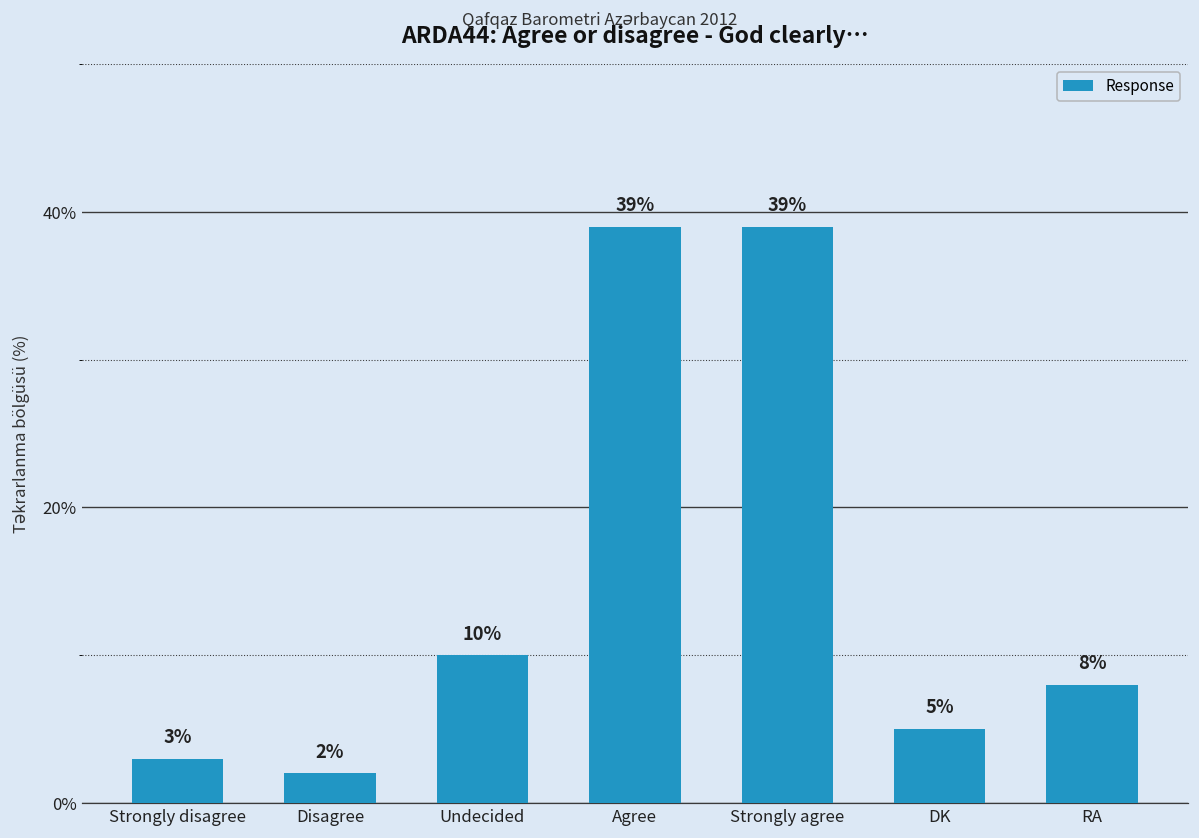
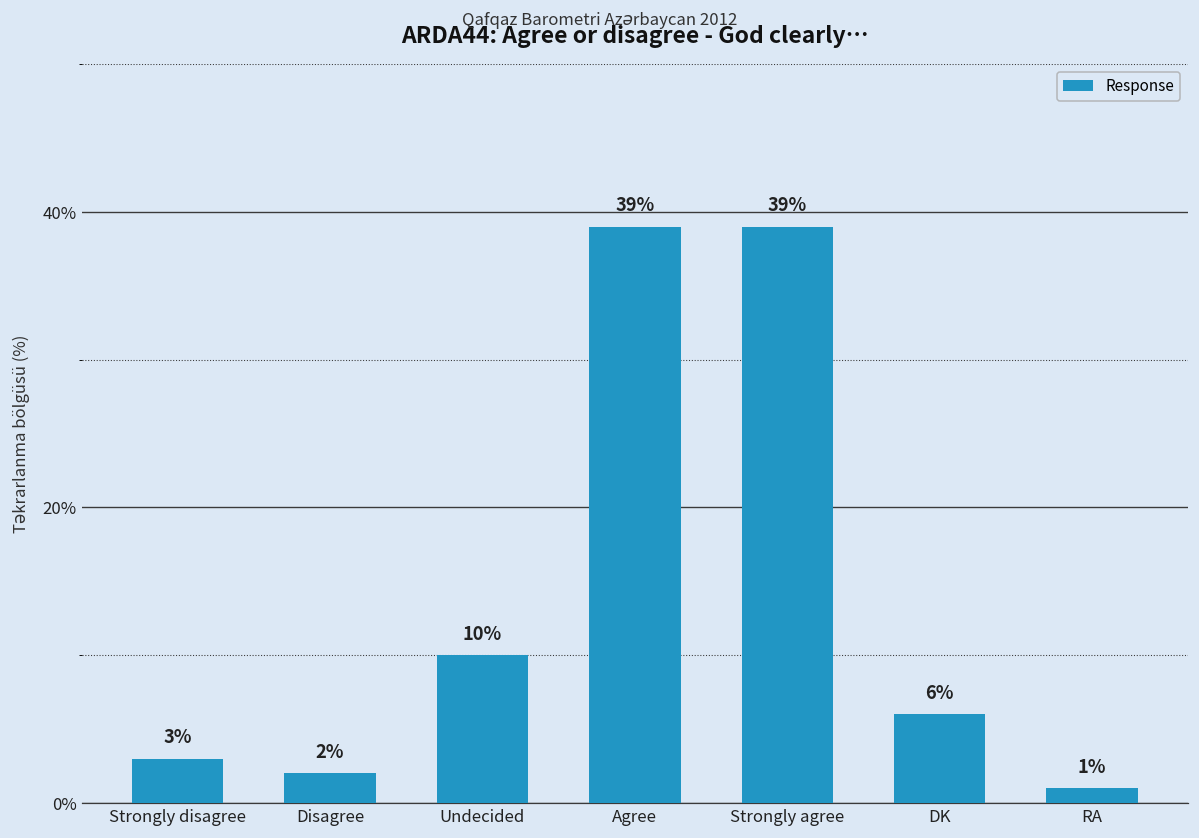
DK: 5% -> 6%
RA: 8% -> 1%
